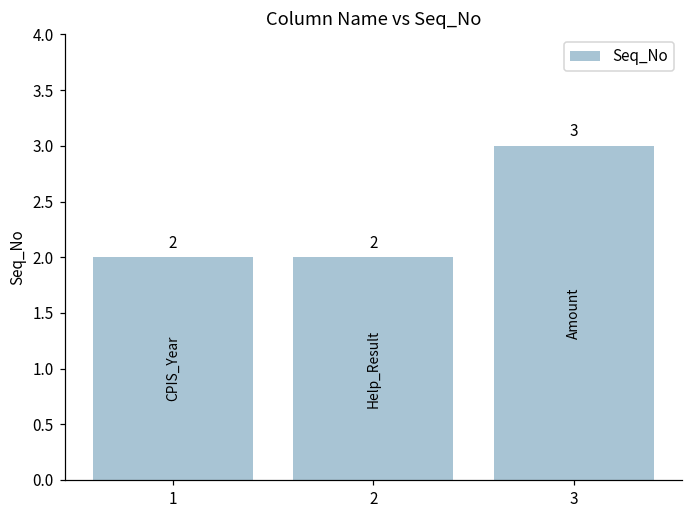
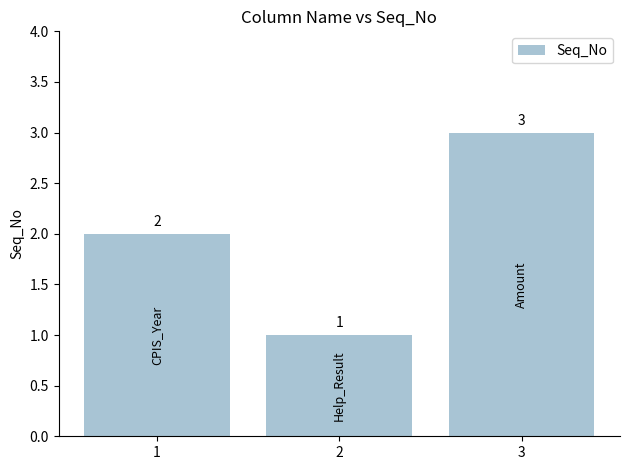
2: 2 -> 1
